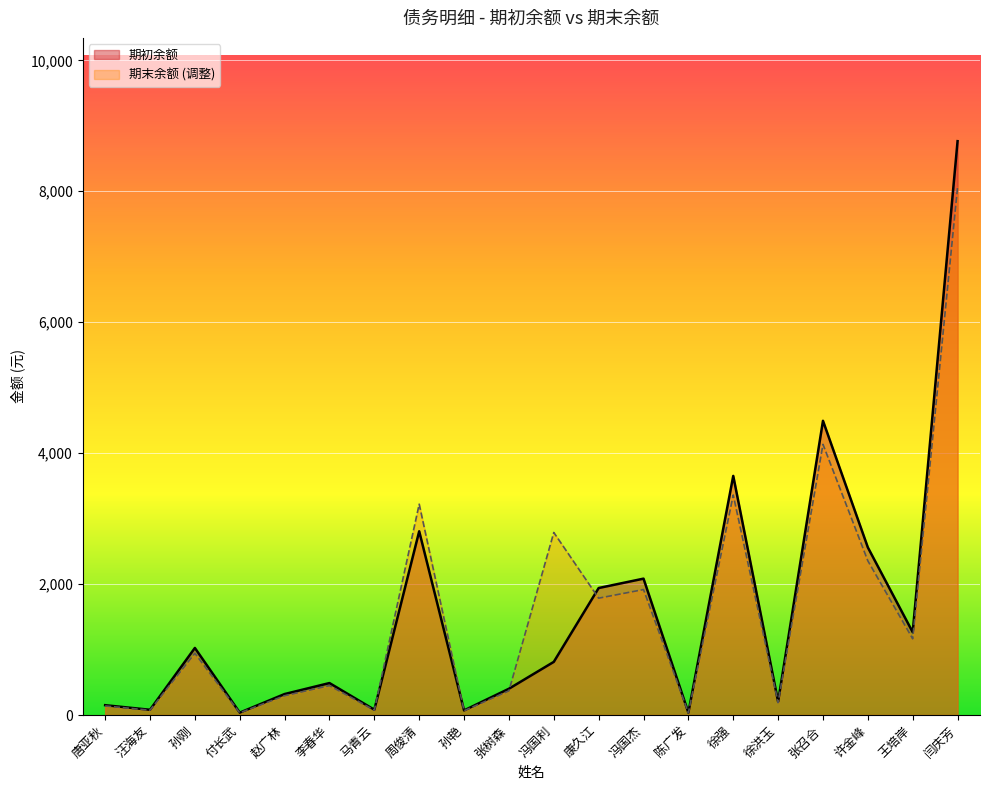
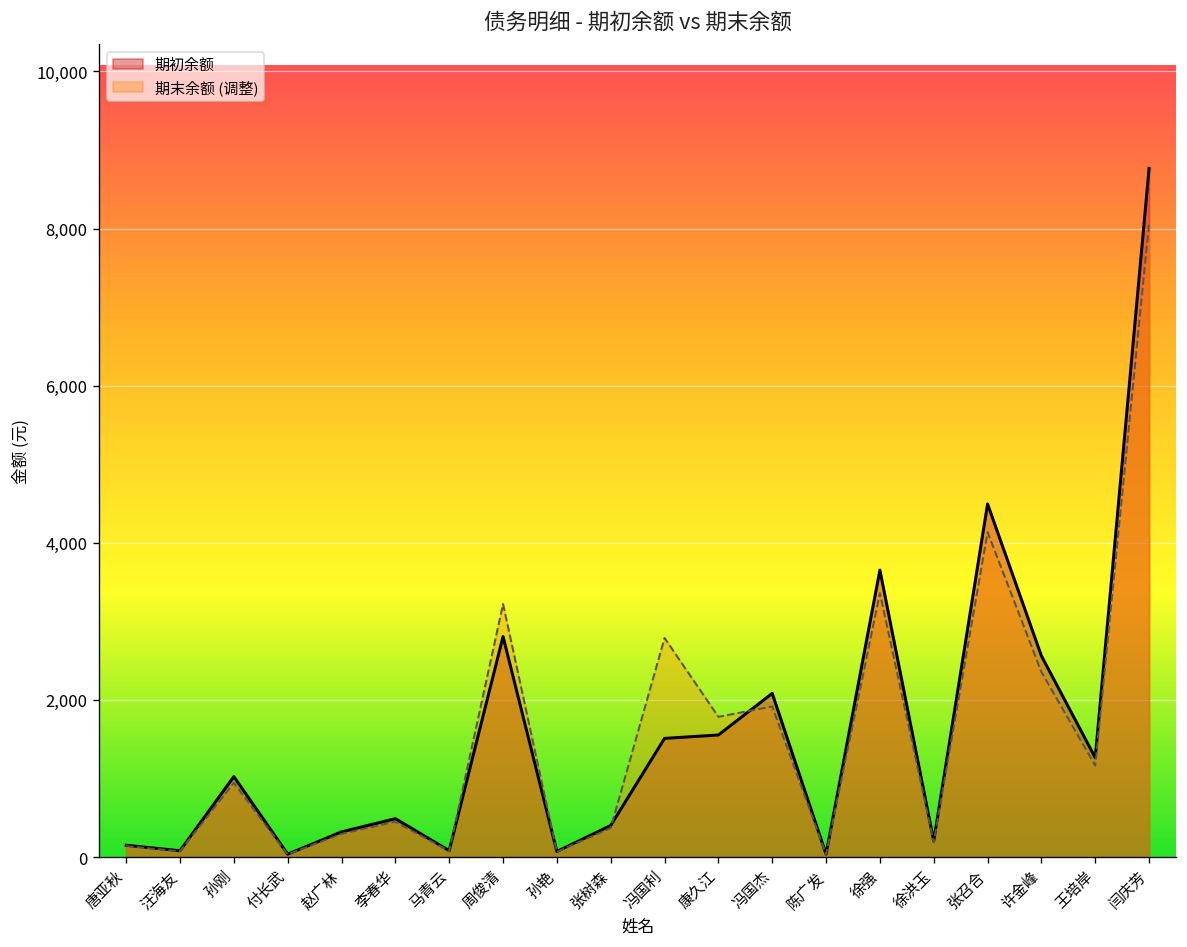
期初余额, 冯国利: 800 -> 1,500
期初余额, 康久江: 1,900 -> 1,600
